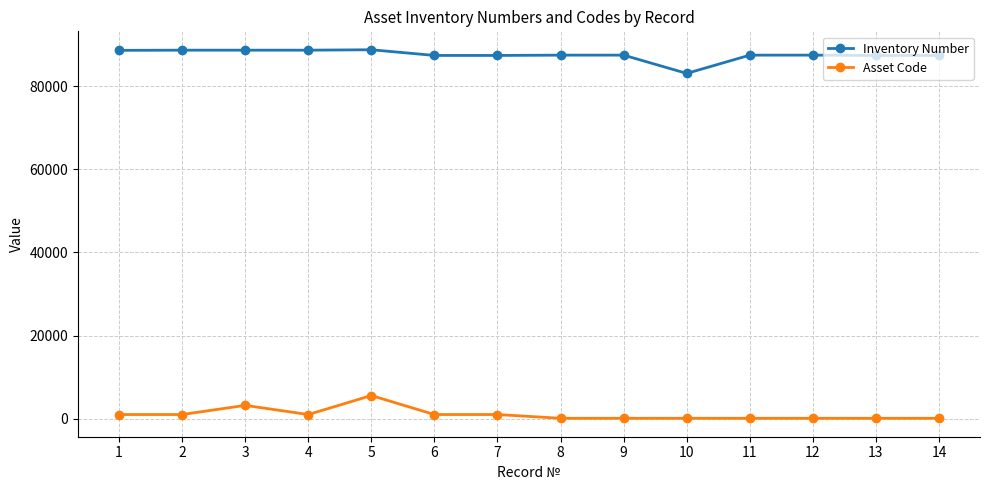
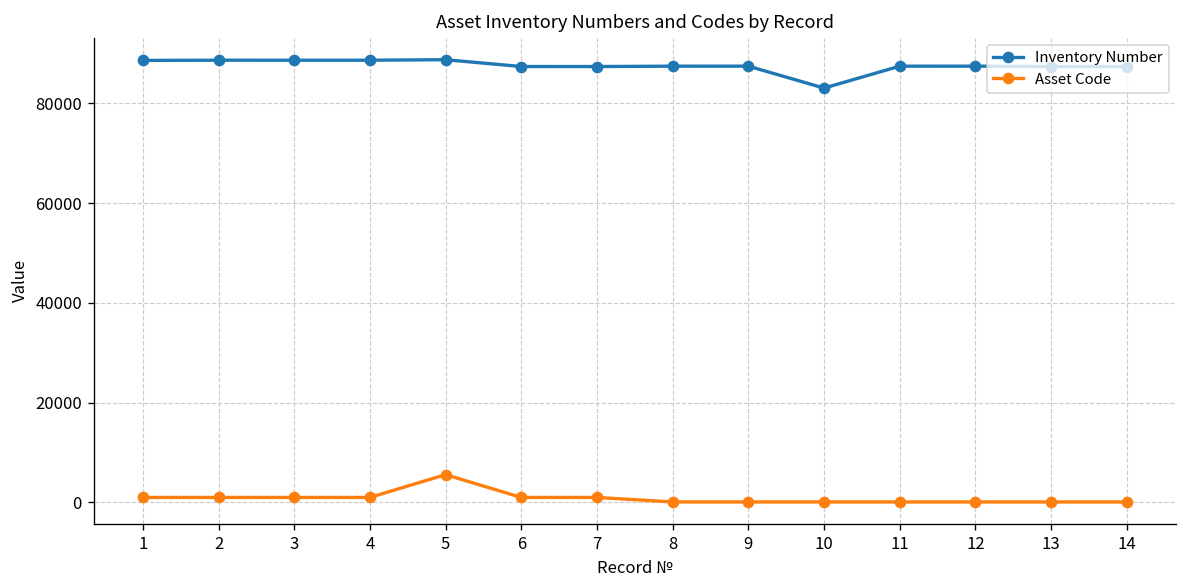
Asset Code, 3: 3000 -> 1000
